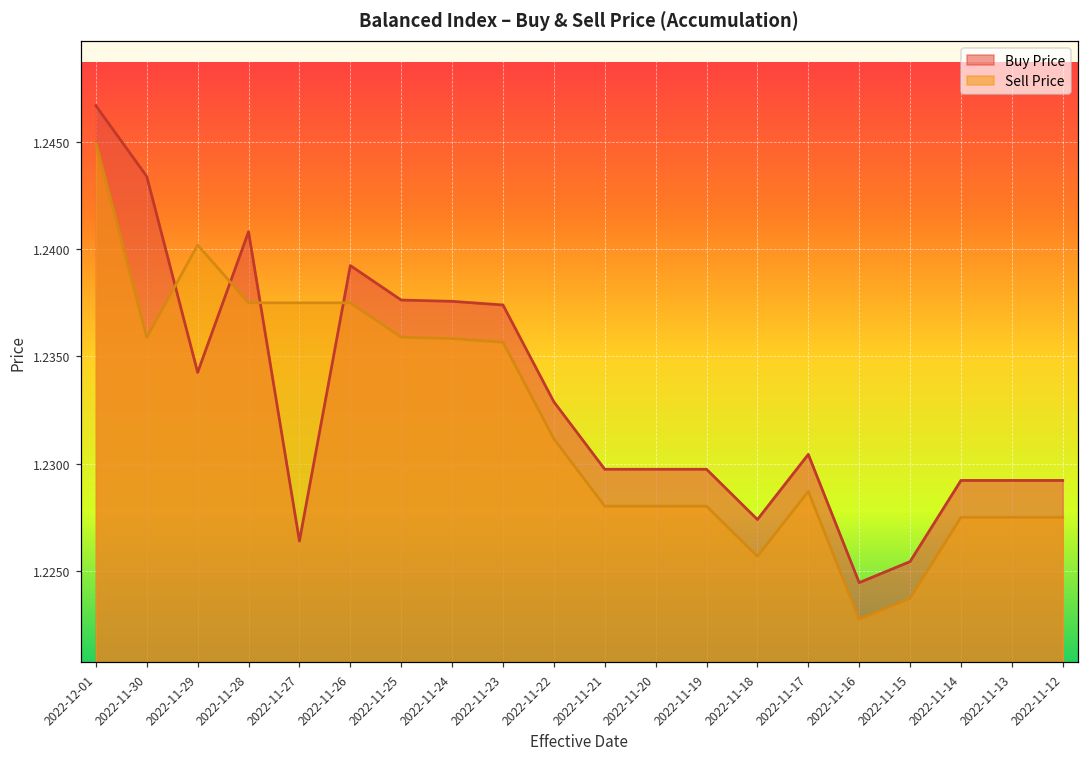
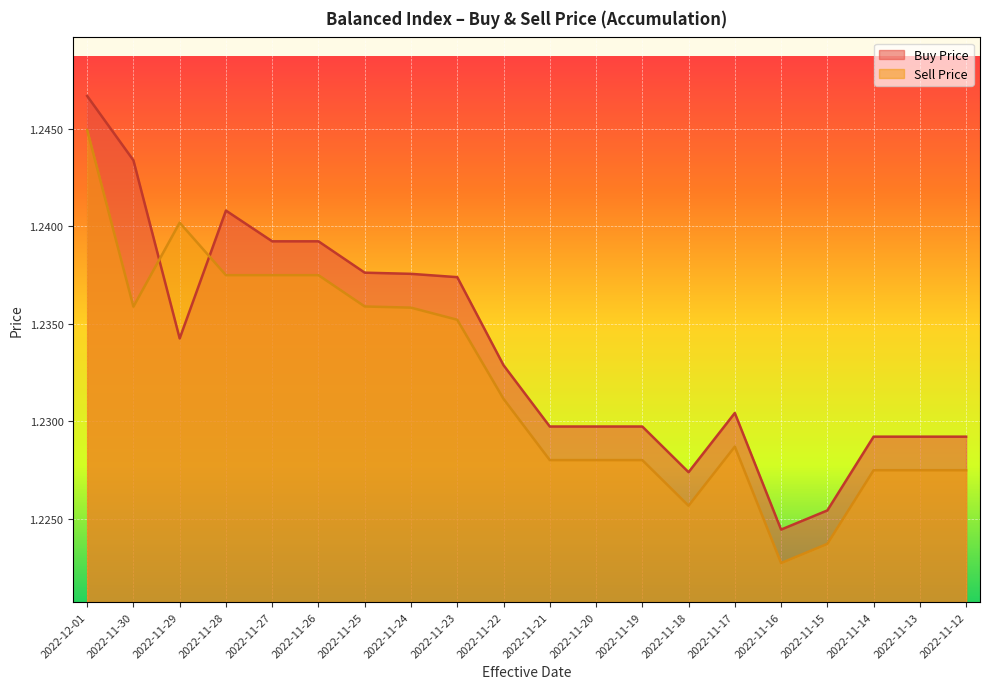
Buy Price, 2022-11-27: 1.2264 -> 1.2392
Sell Price, 2022-11-23: 1.2357 -> 1.2352
